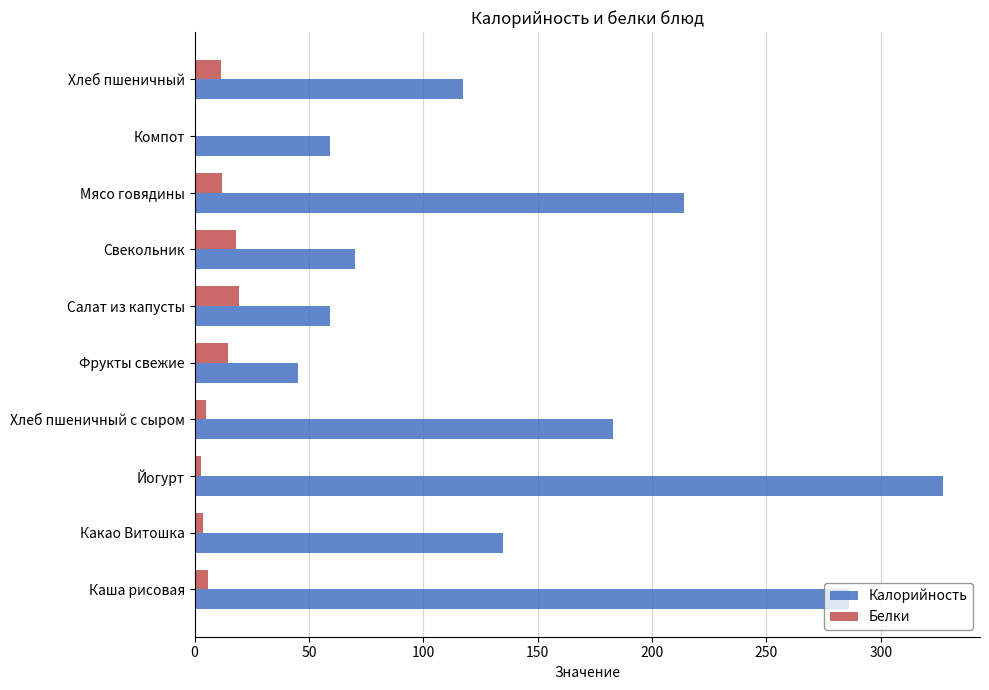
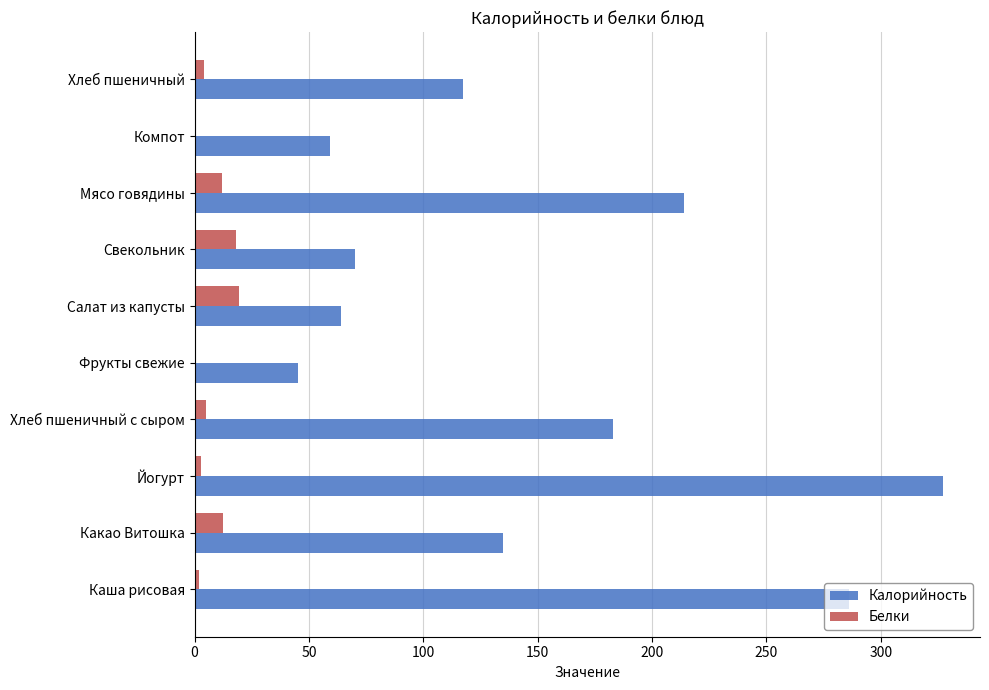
Белки, Хлеб пшеничный: 11 -> 4
Калорийность, Салат из капусты: 59 -> 64
Белки, Фрукты свежие: 15 -> 1
Белки, Какао Витошка: 4 -> 12
Белки, Каша рисовая: 6 -> 2
